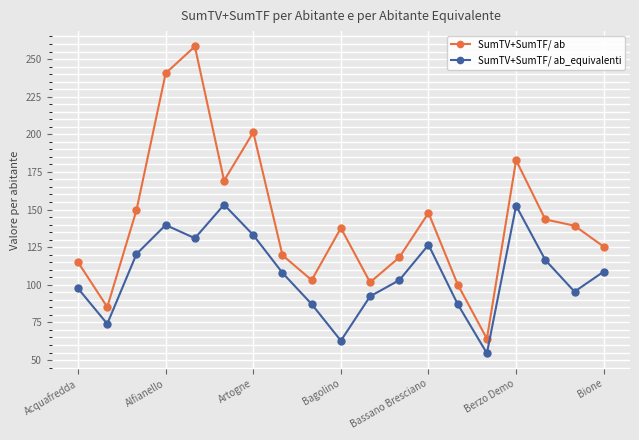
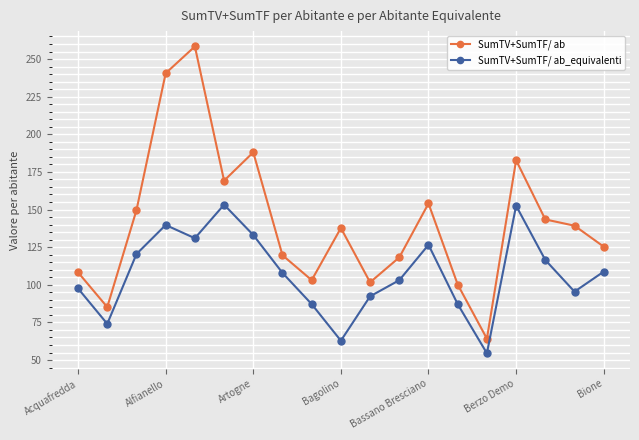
SumTV+SumTF/ ab, Acquafredda: 115 -> 108
SumTV+SumTF/ ab, Artogne: 201 -> 188
SumTV+SumTF/ ab, Bassano Bresciano: 148 -> 154
